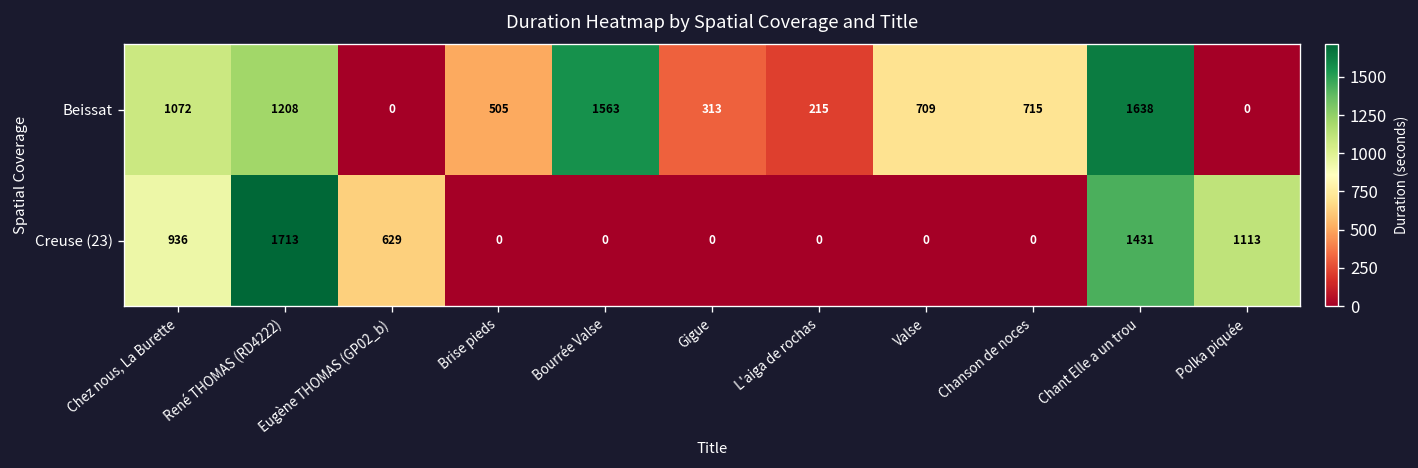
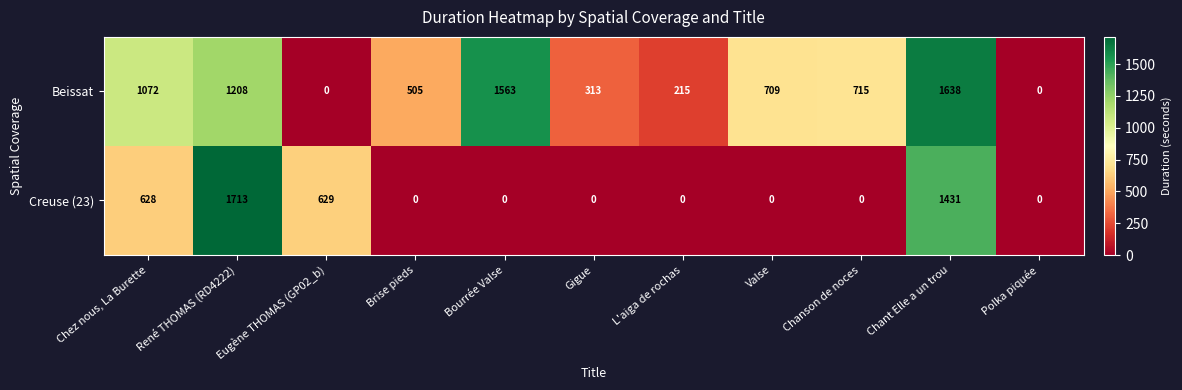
Creuse (23), Chez nous, La Burette: 936 -> 628
Creuse (23), Polka piquée: 1113 -> 0
